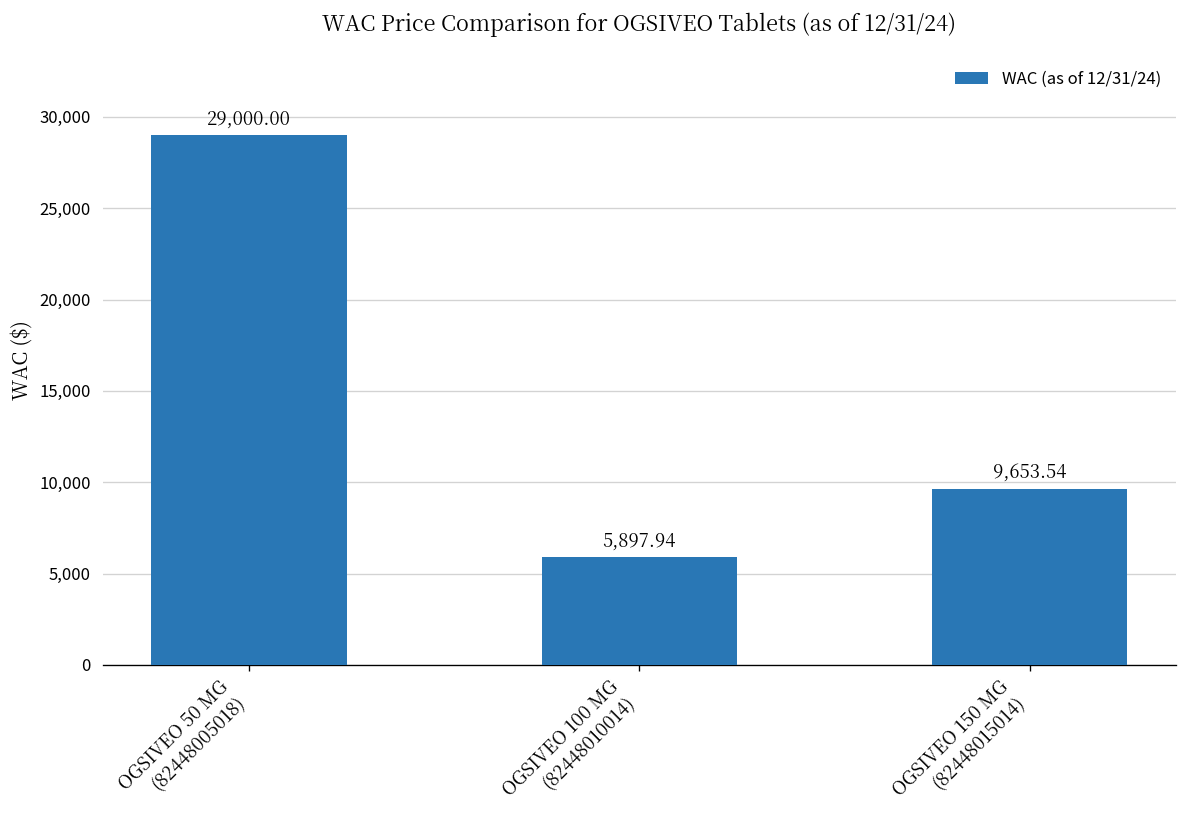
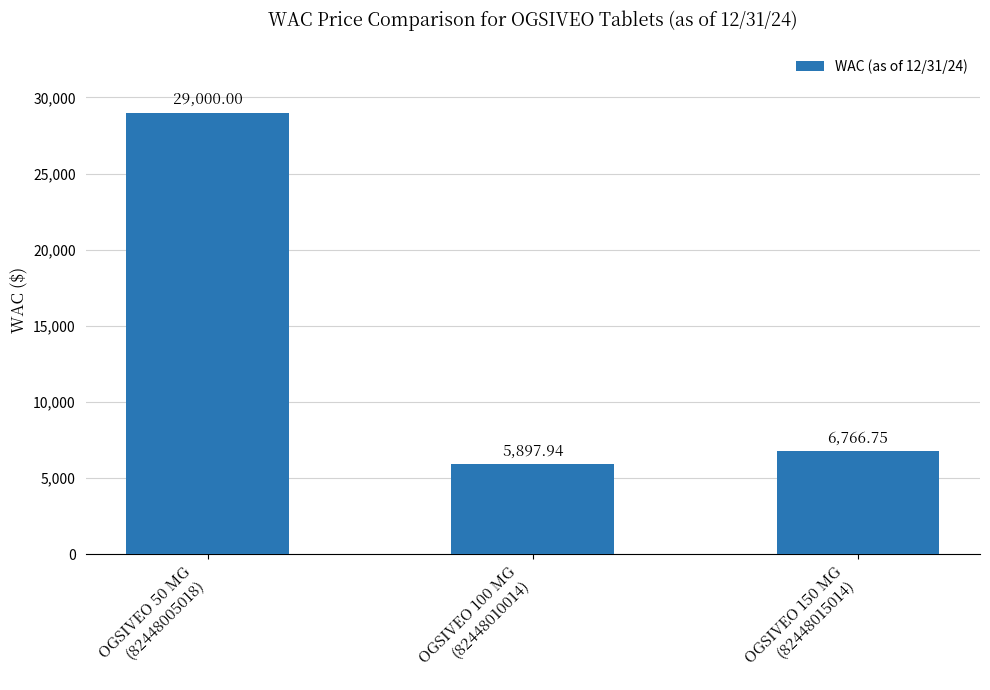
OGSIVEO 150 MG (82448015014): 9,653.54 -> 6,766.75
